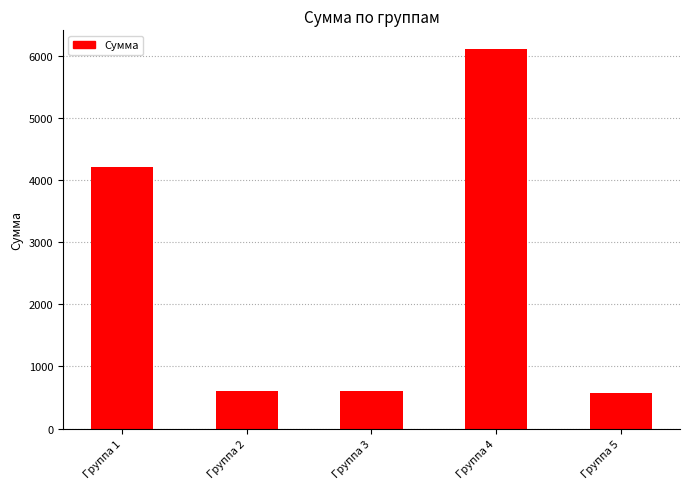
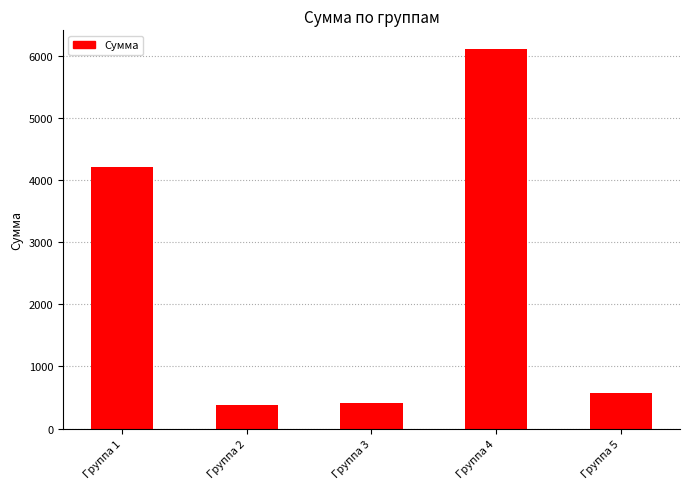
Группа 2: 600 -> 400
Группа 3: 600 -> 400
